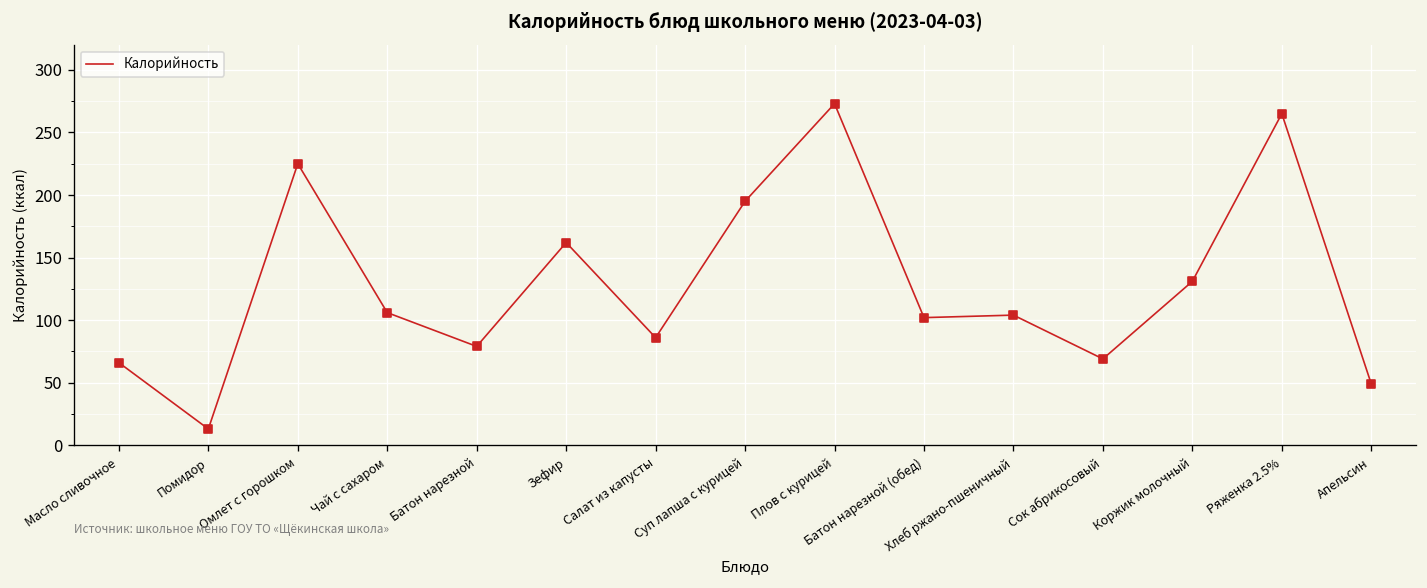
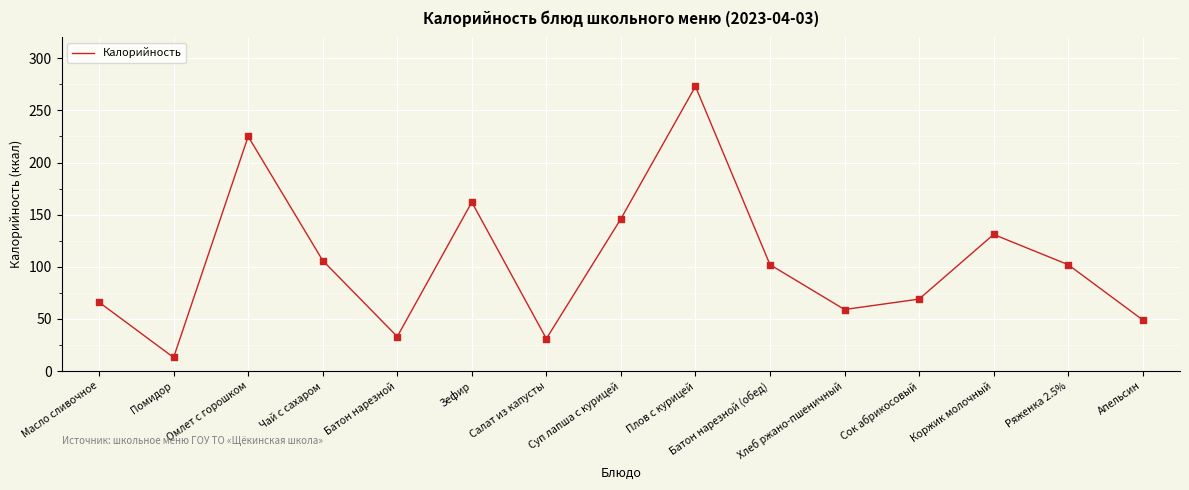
Батон нарезной: 79 -> 33
Салат из капусты: 86 -> 31
Суп лапша с курицей: 195 -> 146
Хлеб ржано-пшеничный: 104 -> 59
Ряженка 2.5%: 265 -> 102
